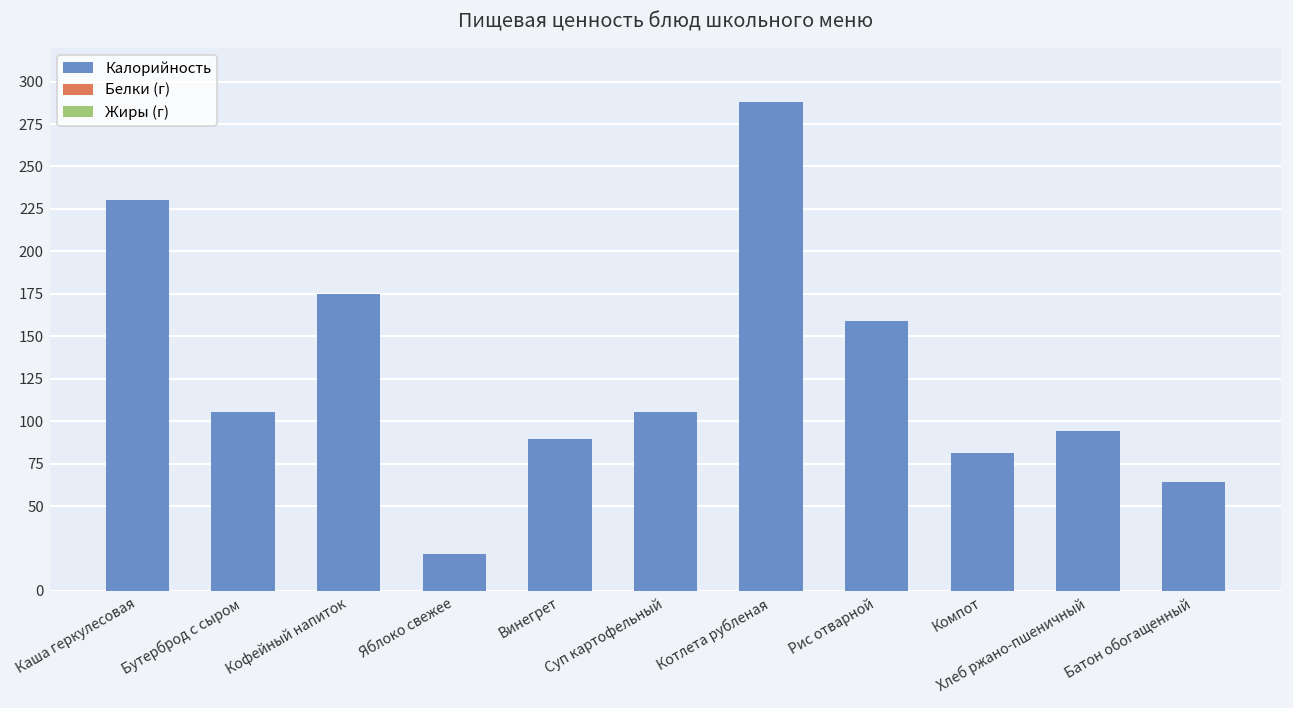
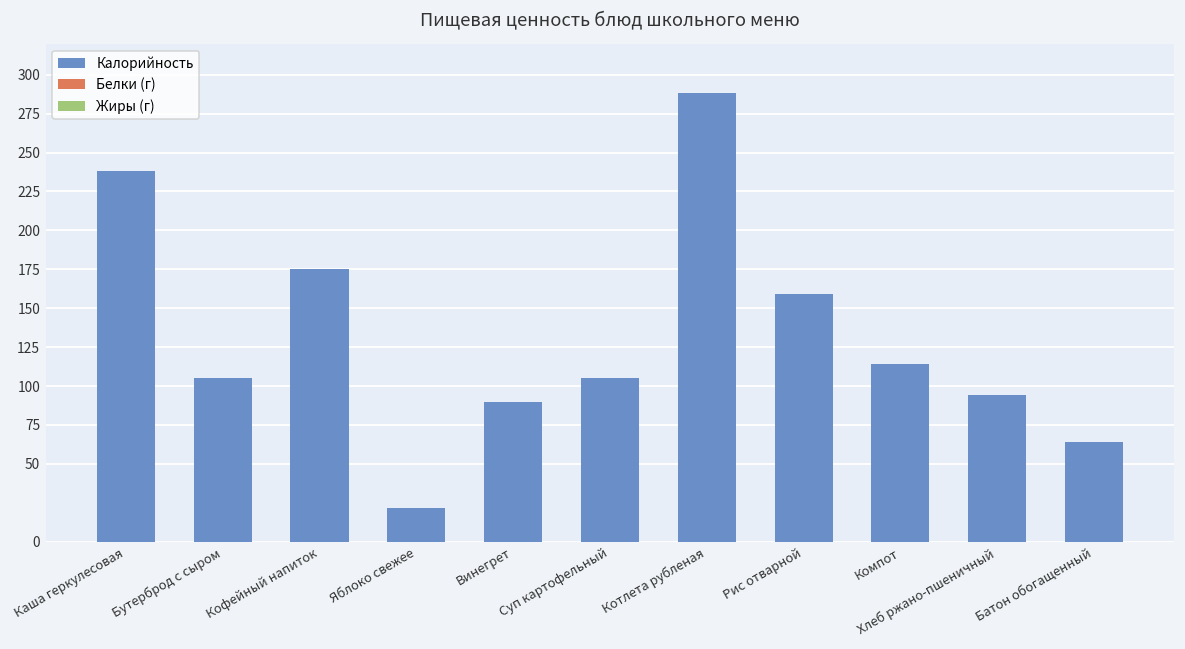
Калорийность, Каша геркулесовая: 230 -> 238
Калорийность, Компот: 81 -> 114
